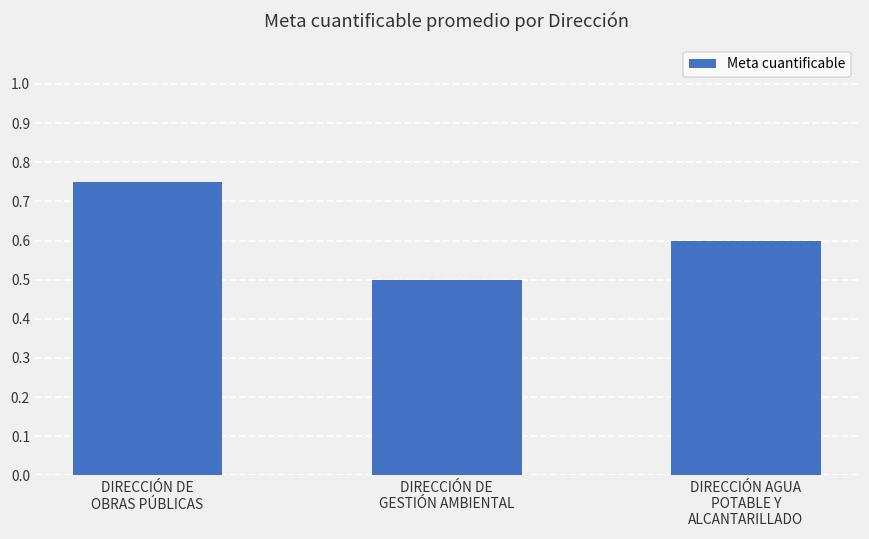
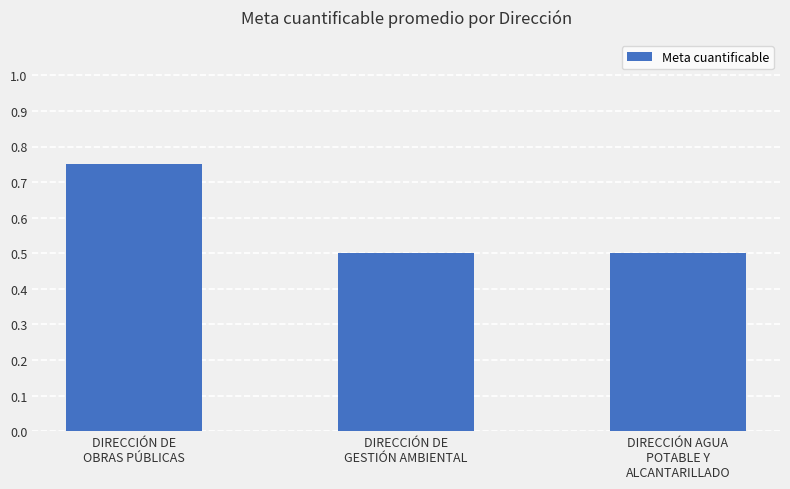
DIRECCIÓN AGUA POTABLE Y ALCANTARILLADO: 0.6 -> 0.5
